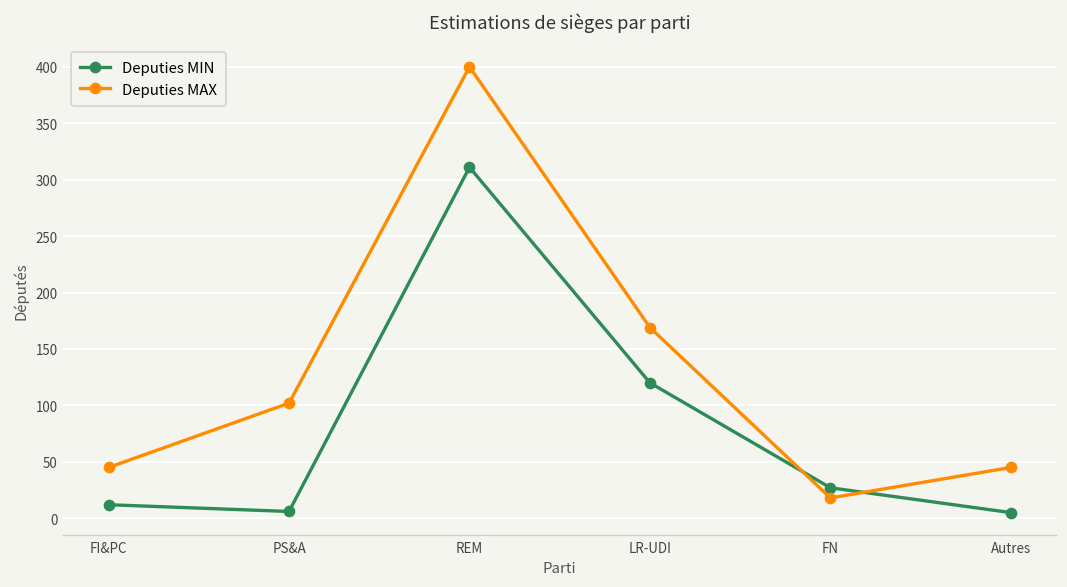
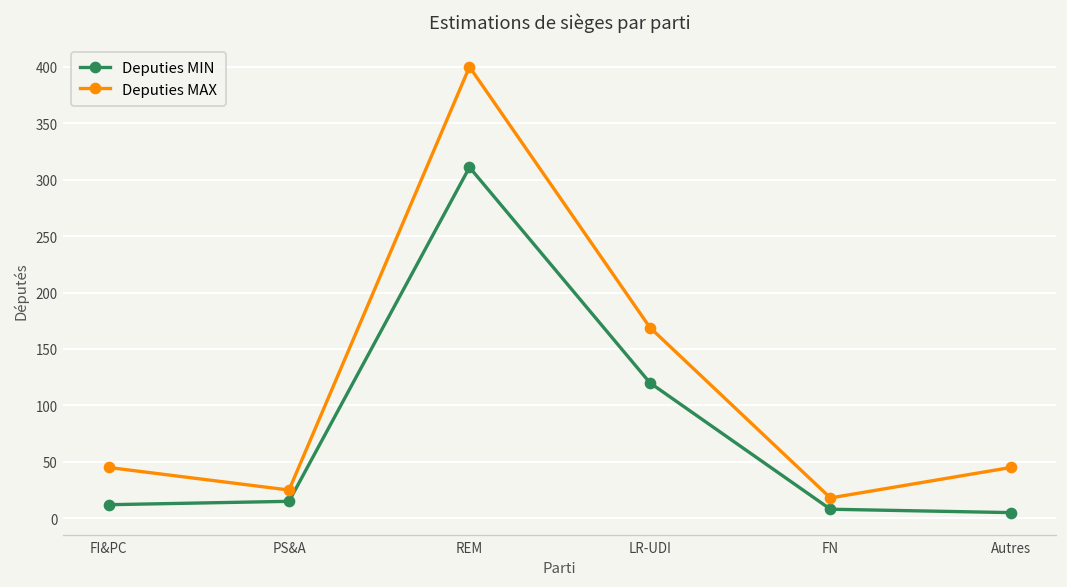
Deputies MIN, PS&A: 10 -> 20
Deputies MAX, PS&A: 100 -> 30
Deputies MIN, FN: 30 -> 10
